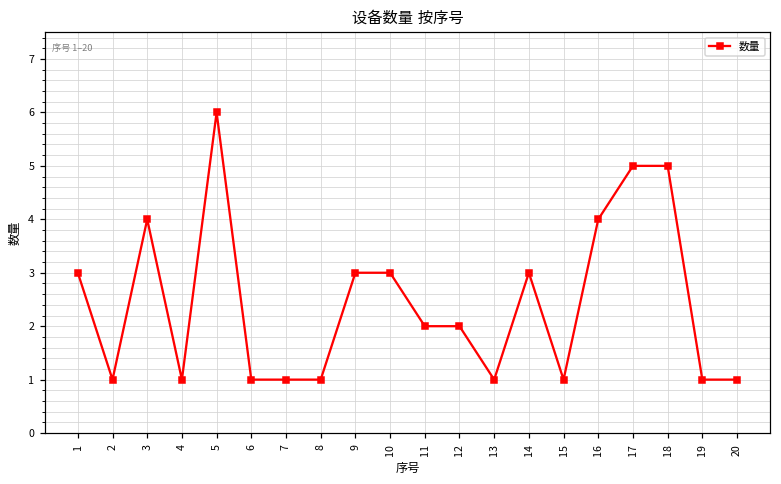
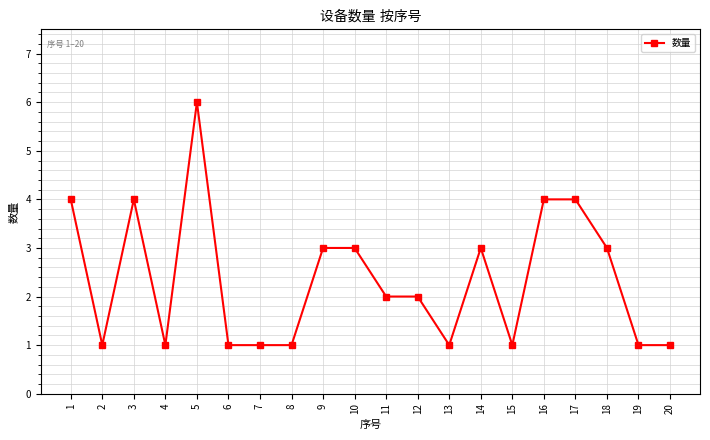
1: 3 -> 4
17: 5 -> 4
18: 5 -> 3
